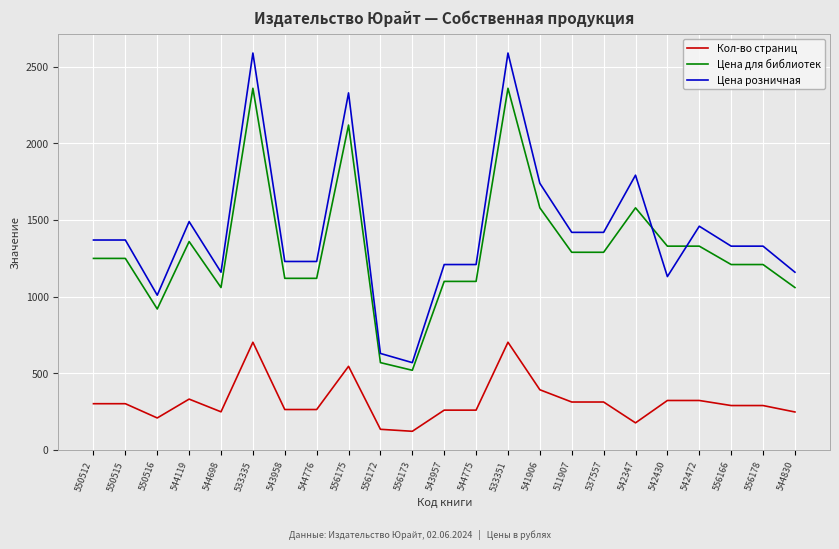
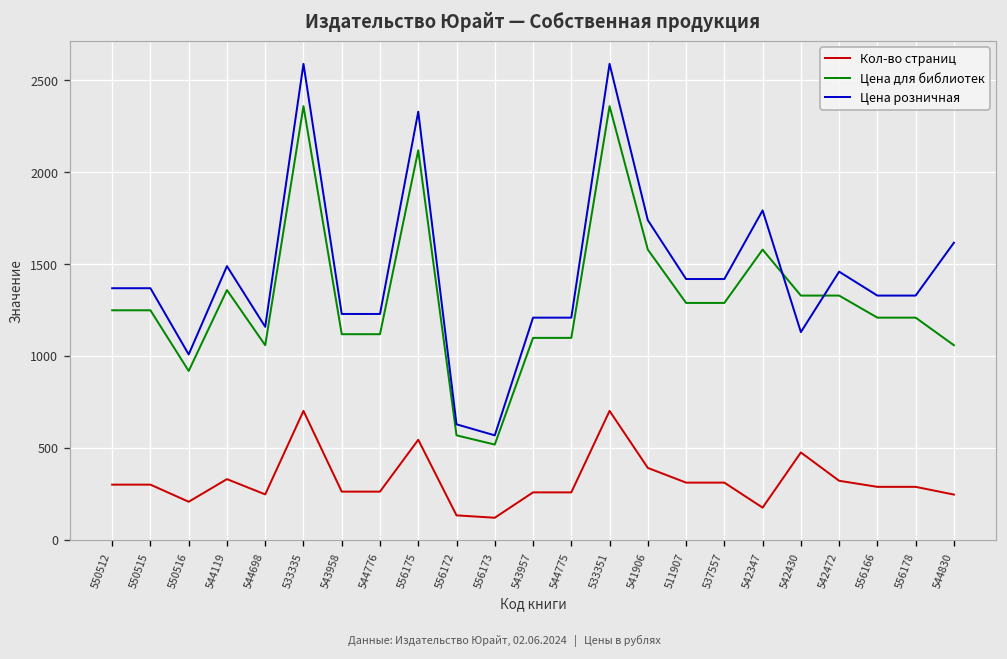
Кол-во страниц, 542430: 320 -> 480
Цена розничная, 544830: 1160 -> 1620
